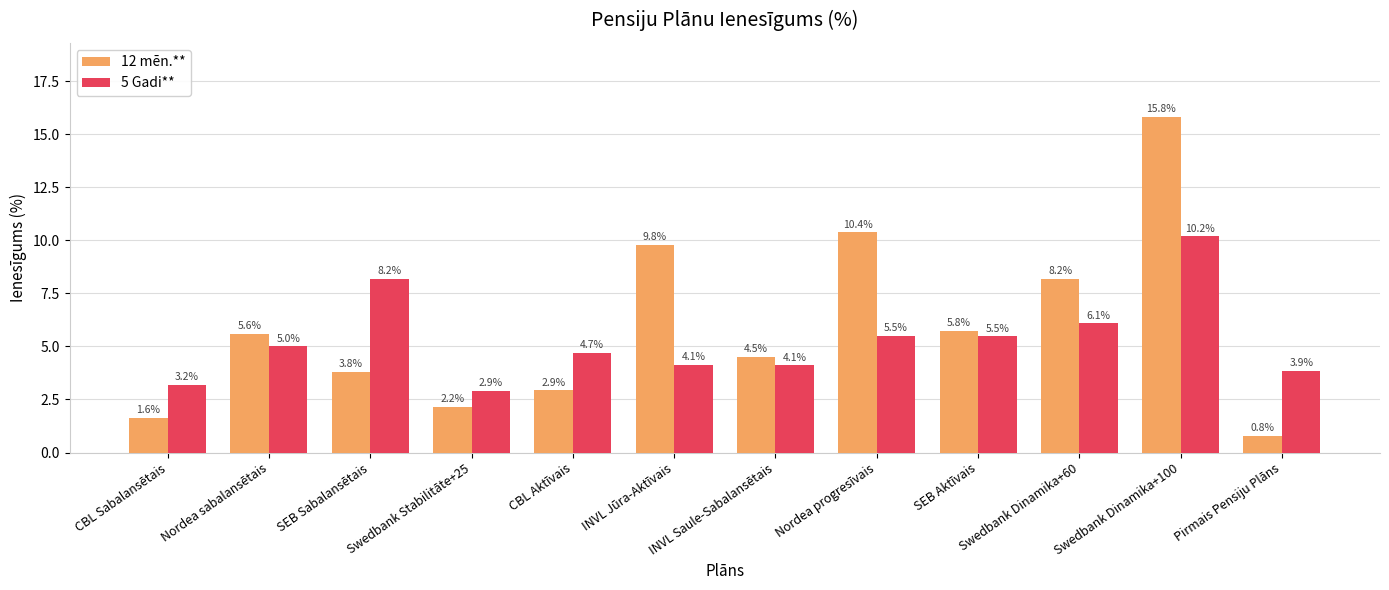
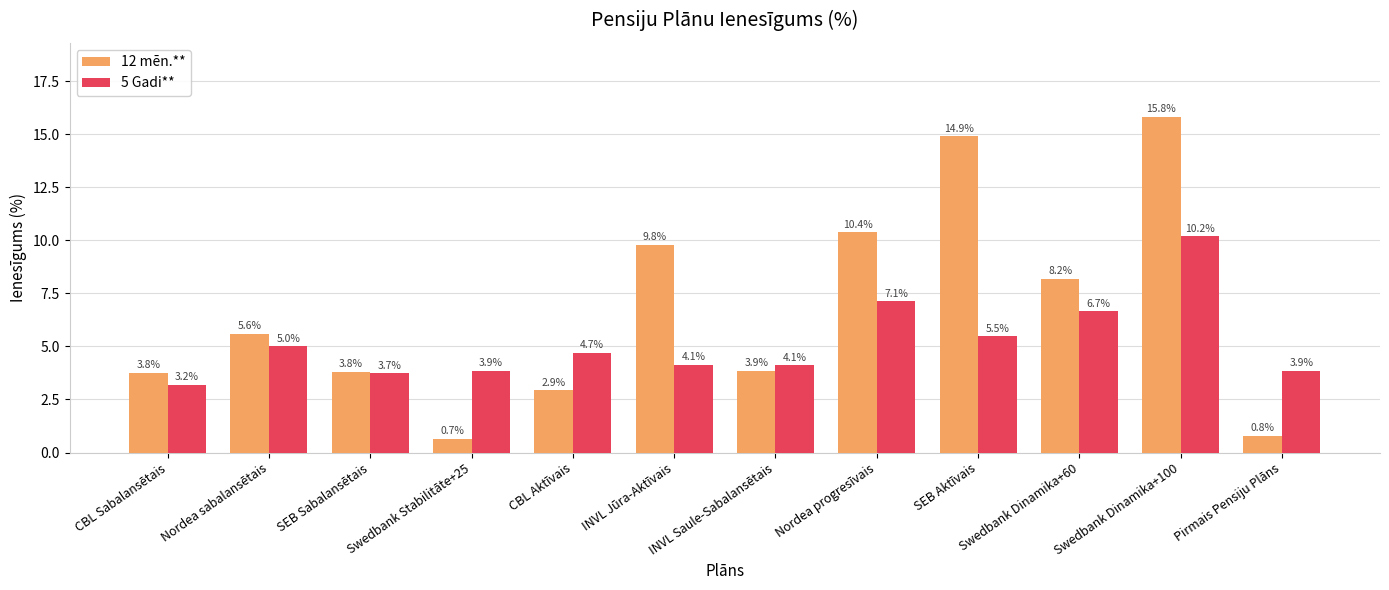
12 mēn.**, CBL Sabalansētais: 1.6% -> 3.8%
5 Gadi**, SEB Sabalansētais: 8.2% -> 3.7%
12 mēn.**, Swedbank Stabilitāte+25: 2.2% -> 0.7%
5 Gadi**, Swedbank Stabilitāte+25: 2.9% -> 3.9%
12 mēn.**, INVL Saule-Sabalansētais: 4.5% -> 3.9%
5 Gadi**, Nordea progresīvais: 5.5% -> 7.1%
12 mēn.**, SEB Aktīvais: 5.8% -> 14.9%
5 Gadi**, Swedbank Dinamika+60: 6.1% -> 6.7%
